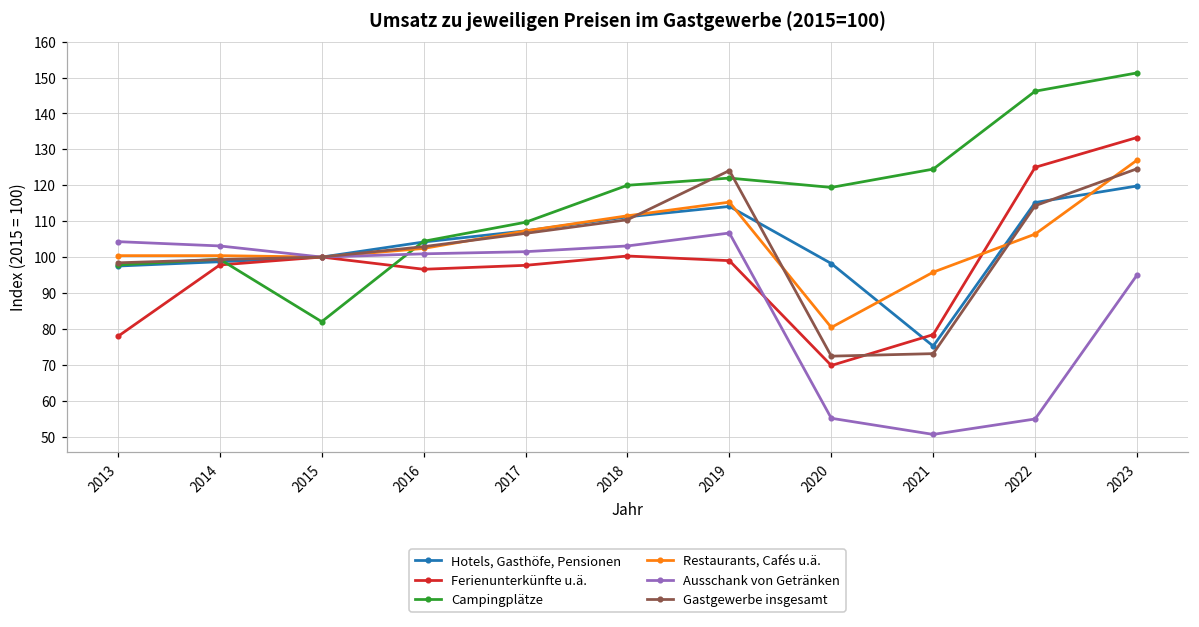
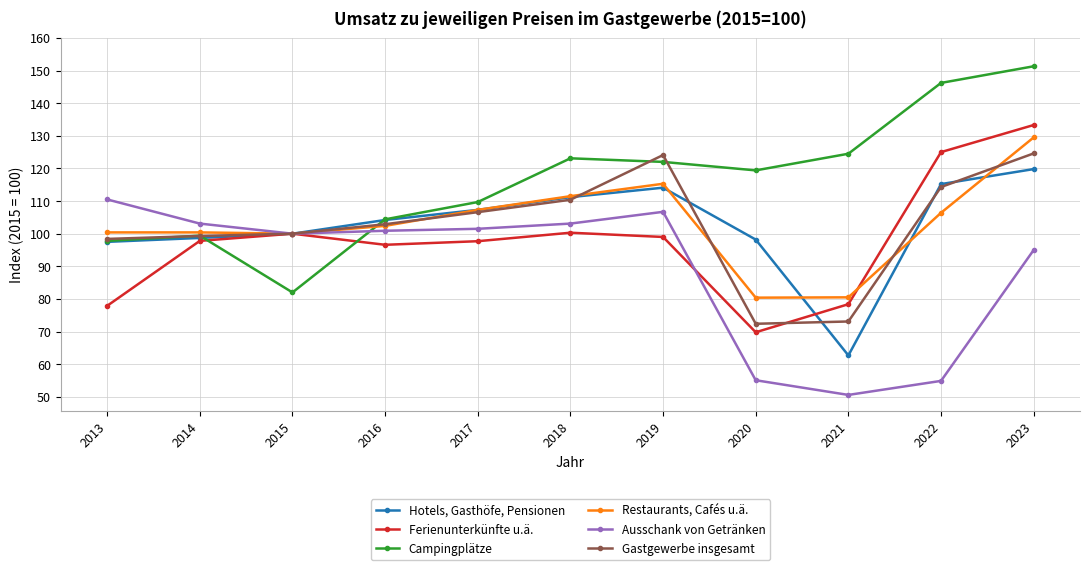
Ausschank von Getränken, 2013: 104 -> 111
Campingplätze, 2018: 120 -> 123
Hotels, Gasthöfe, Pensionen, 2021: 75 -> 63
Restaurants, Cafés u.ä., 2021: 96 -> 81
Restaurants, Cafés u.ä., 2023: 127 -> 130
